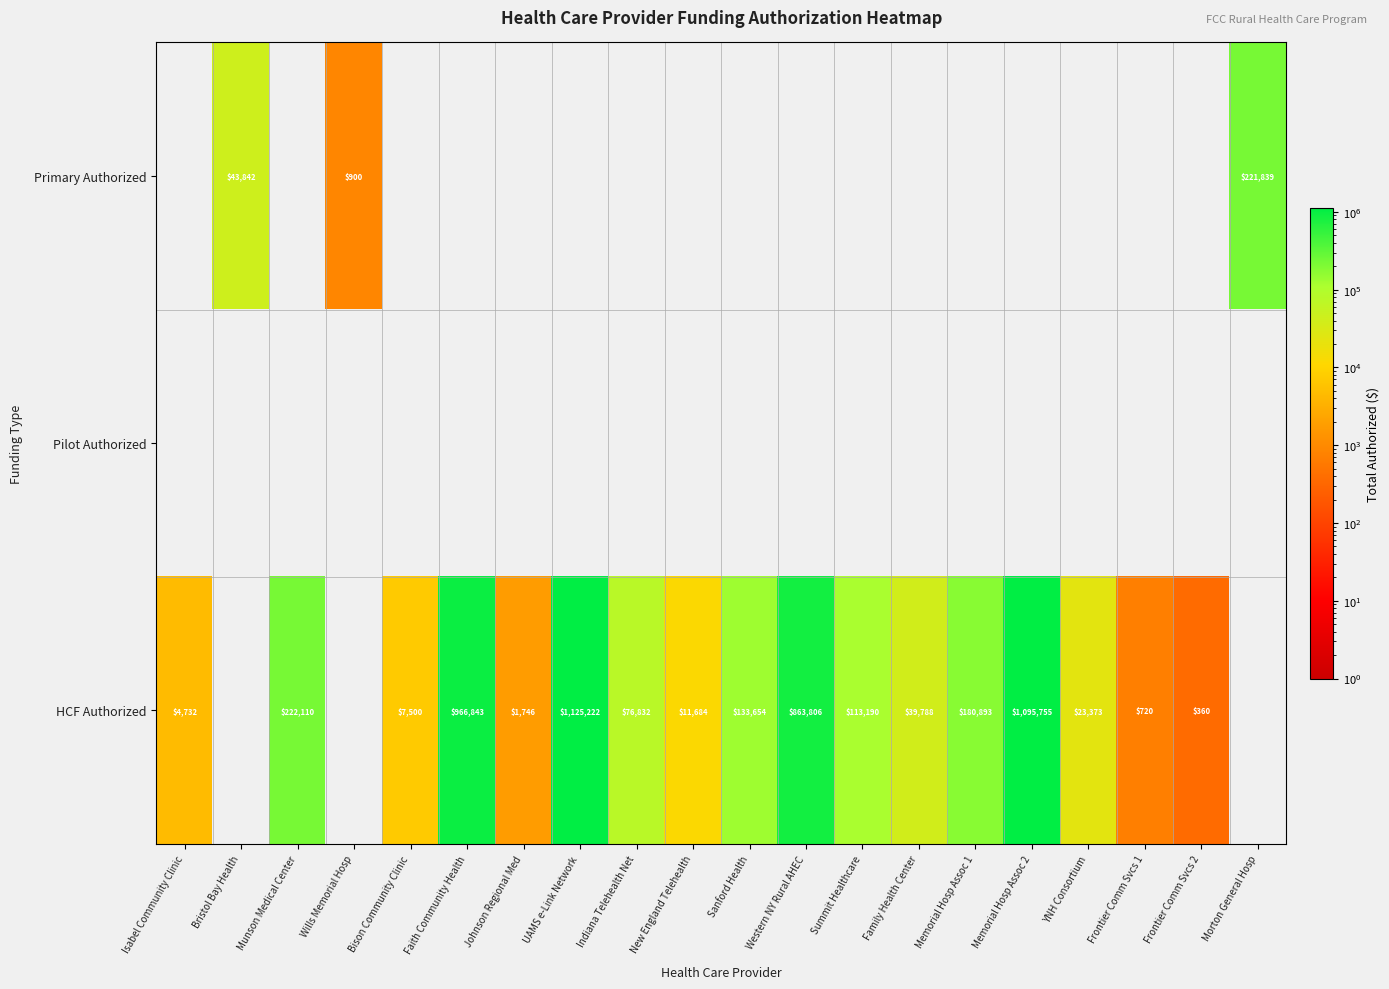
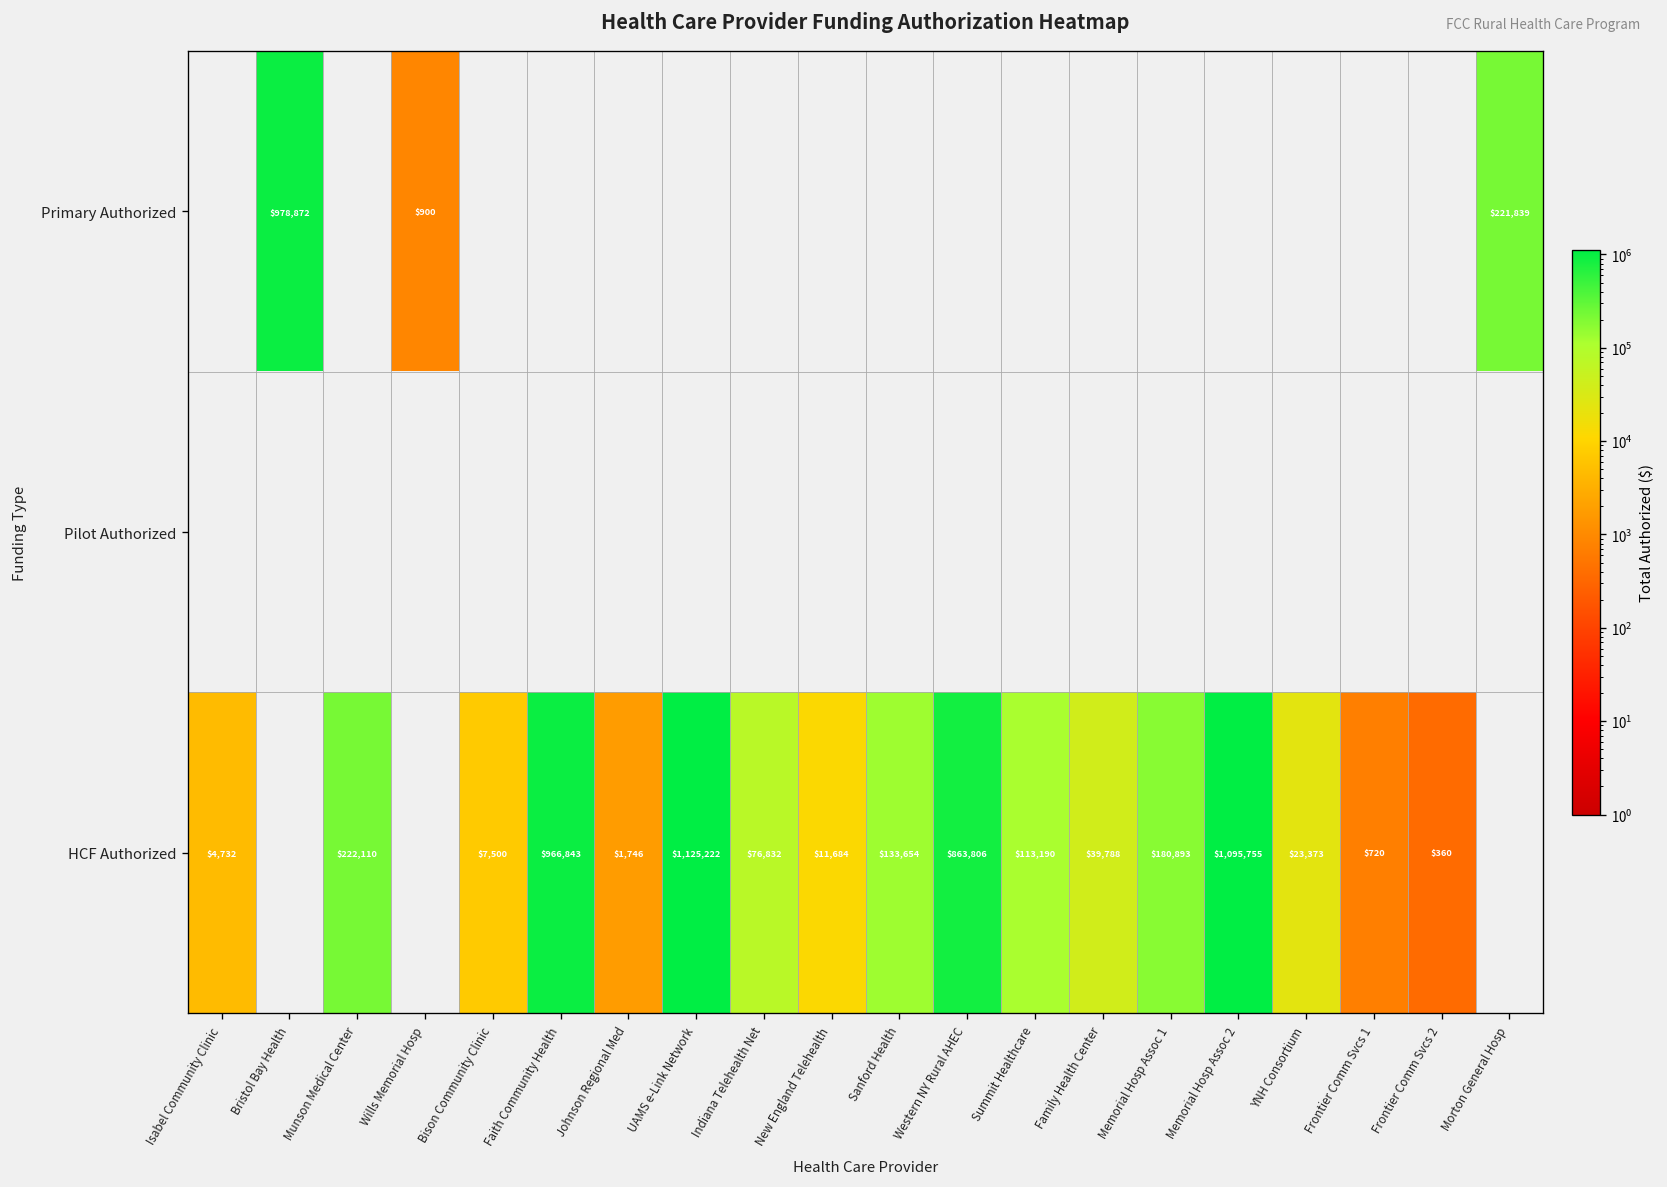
Primary Authorized, Bristol Bay Health: $43,842 -> $978,872
